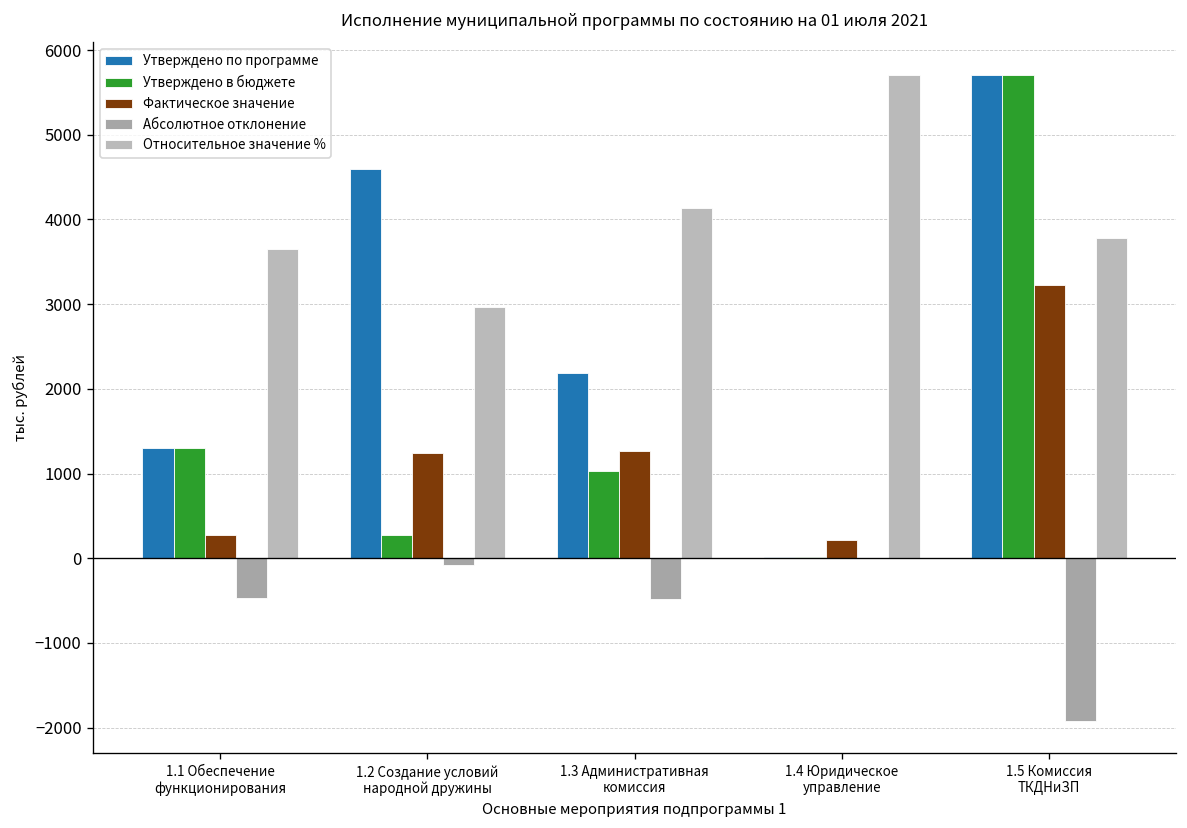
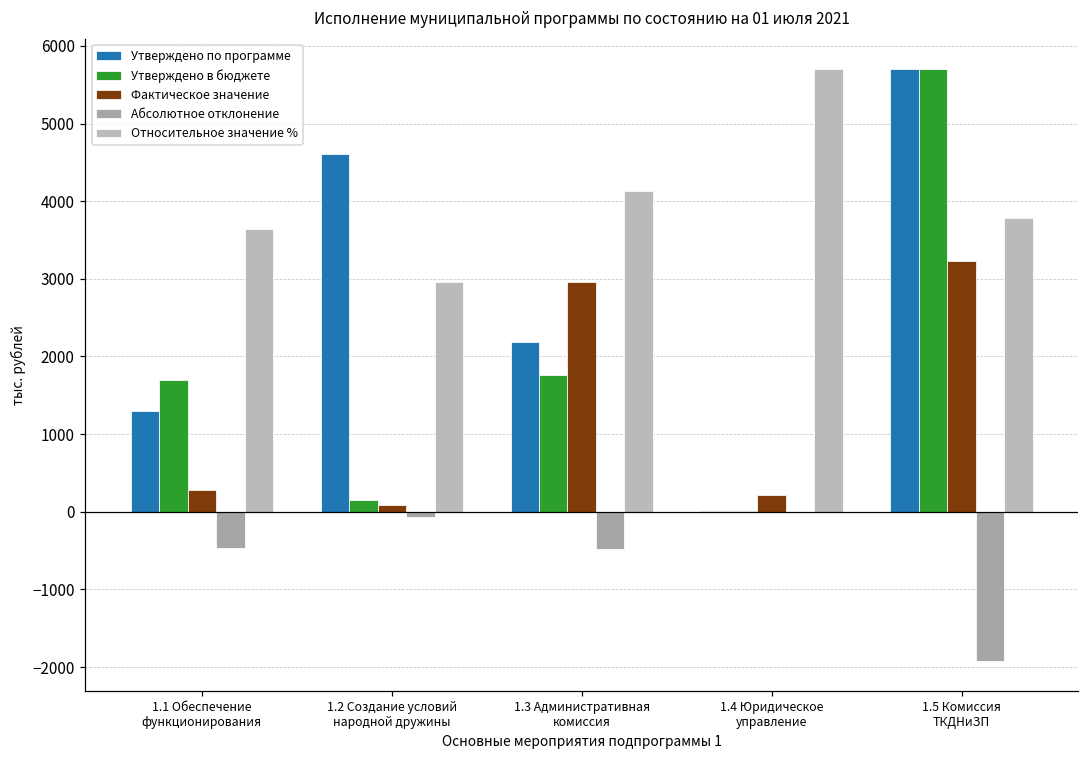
Утверждено в бюджете, 1.1 Обеспечение функционирования: 1300 -> 1700
Утверждено в бюджете, 1.2 Создание условий народной дружины: 300 -> 200
Фактическое значение, 1.2 Создание условий народной дружины: 1200 -> 100
Утверждено в бюджете, 1.3 Административная комиссия: 1000 -> 1800
Фактическое значение, 1.3 Административная комиссия: 1300 -> 3000
